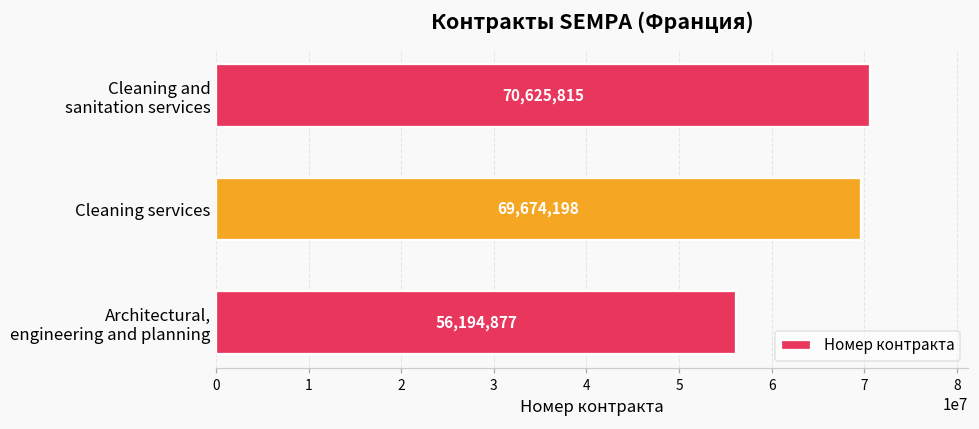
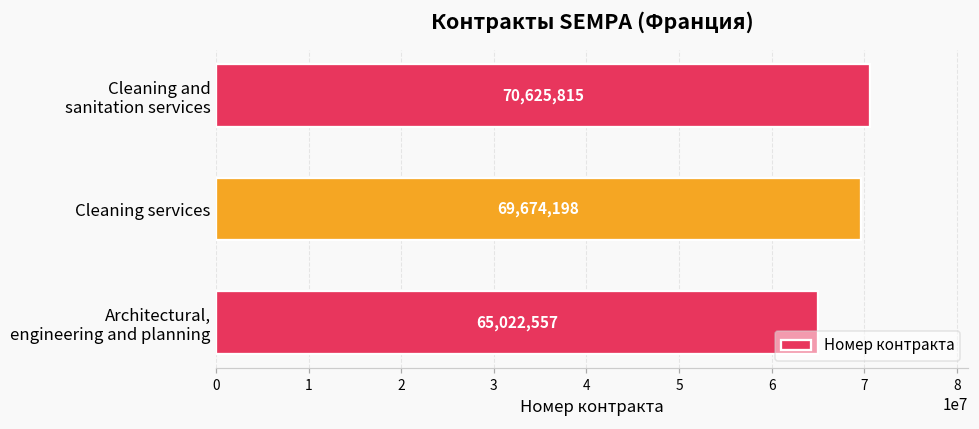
Architectural, engineering and planning: 56,194,877 -> 65,022,557
